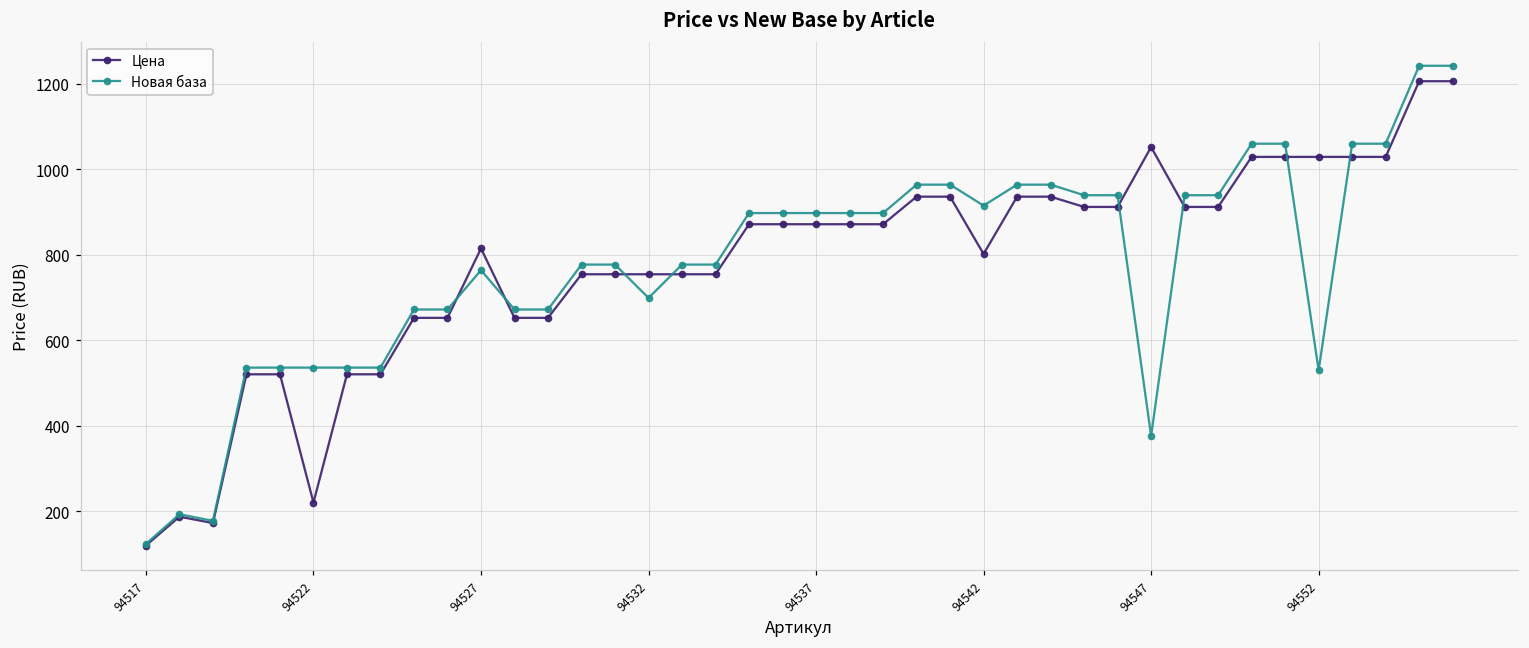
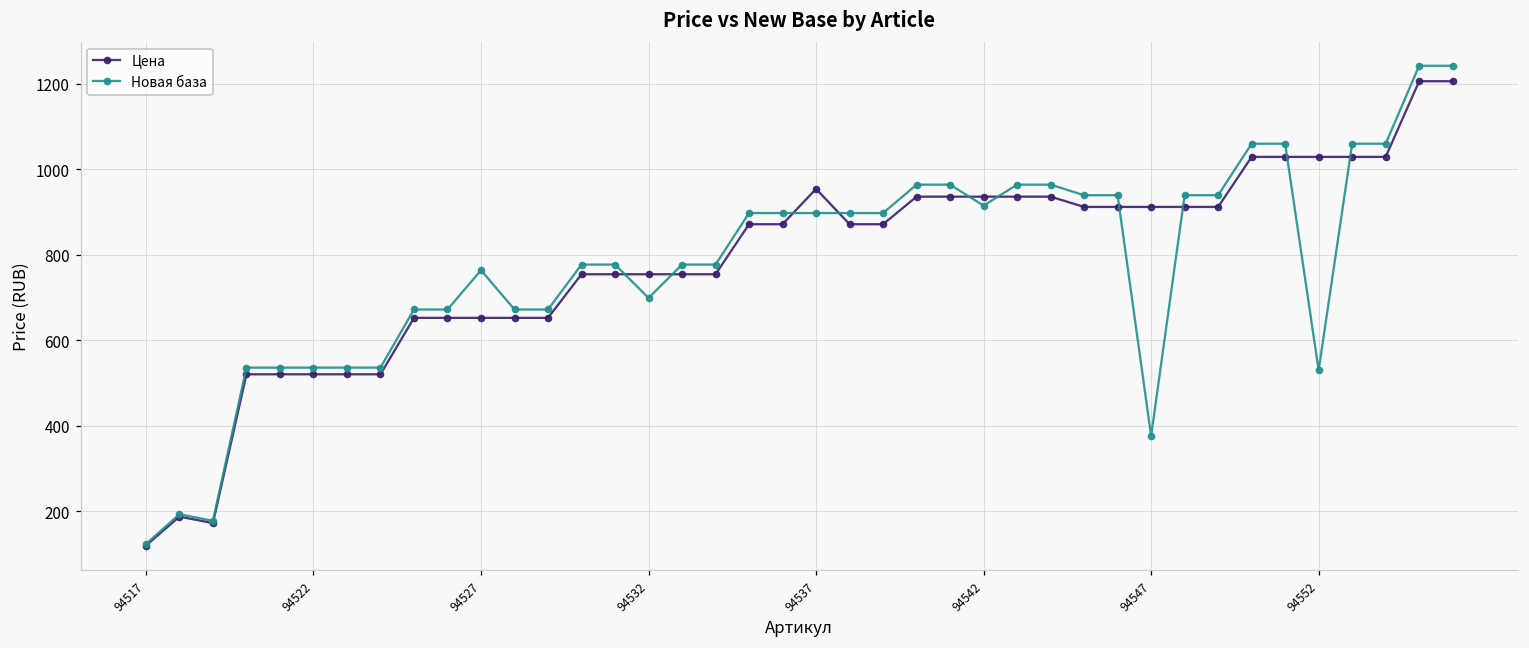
Цена, 94522: 220 -> 520
Цена, 94527: 810 -> 650
Цена, 94537: 870 -> 950
Цена, 94542: 800 -> 940
Цена, 94547: 1050 -> 910
